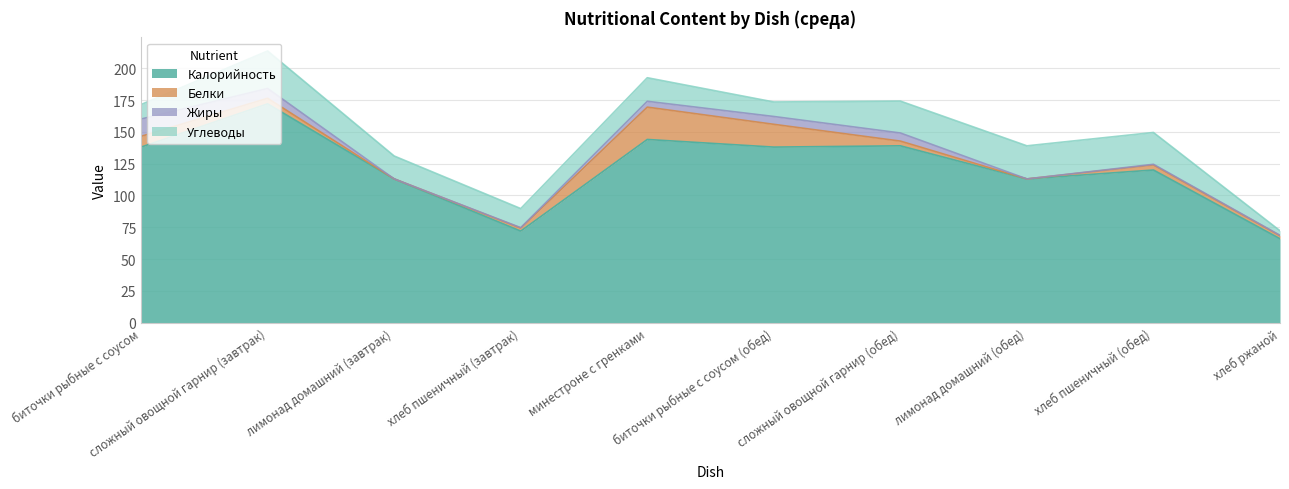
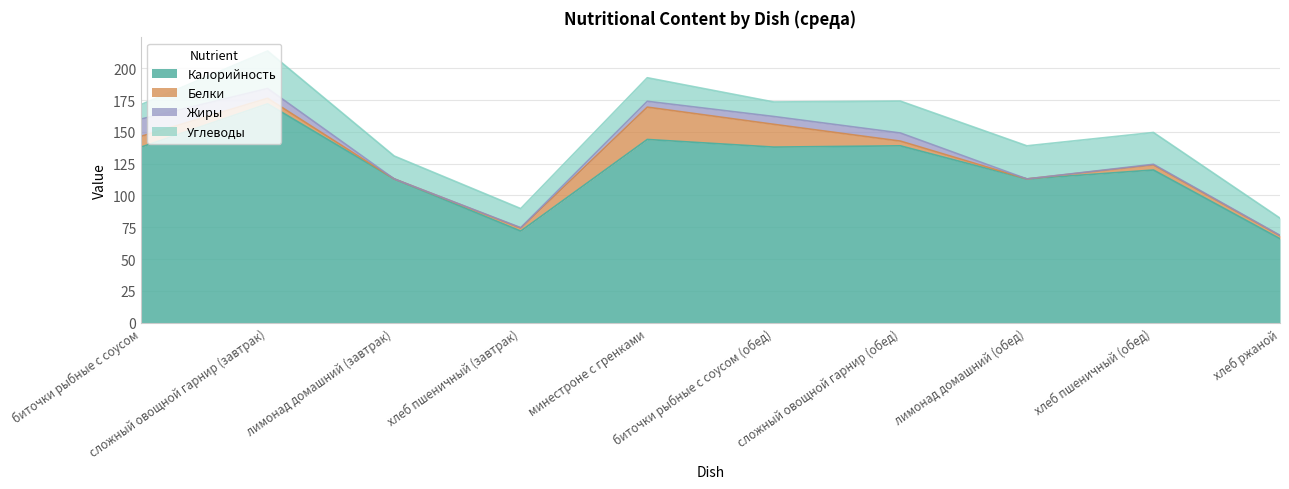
Углеводы, хлеб ржаной: 4 -> 14
